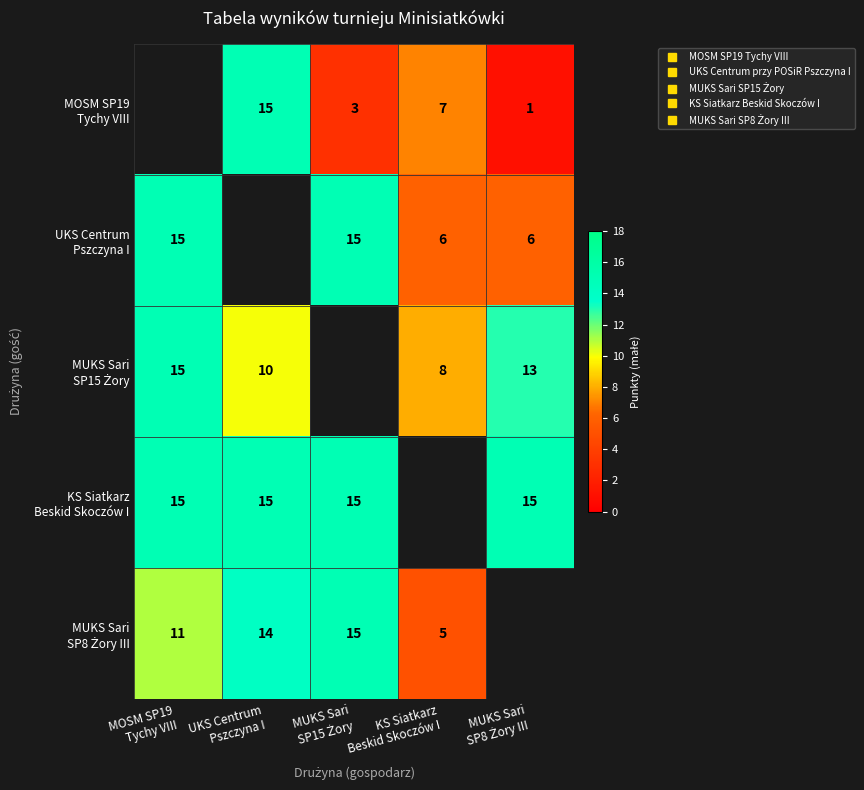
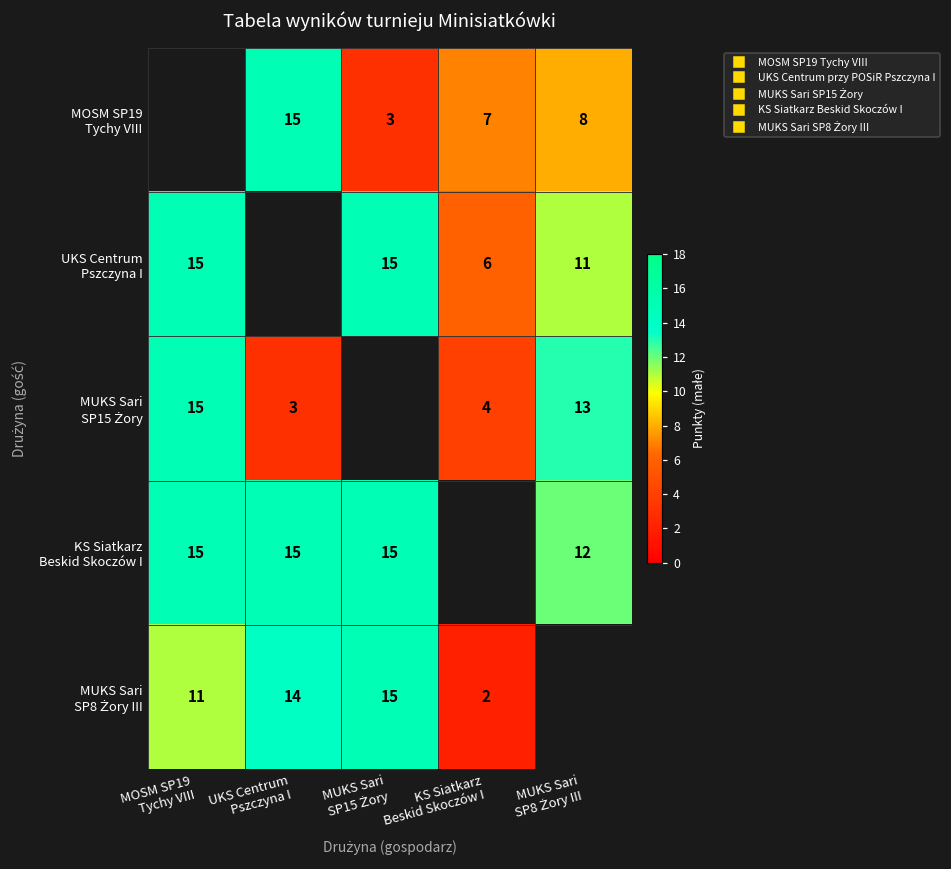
MOSM SP19 Tychy VIII, MUKS Sari SP8 Żory III: 1 -> 8
UKS Centrum Pszczyna I, MUKS Sari SP8 Żory III: 6 -> 11
MUKS Sari SP15 Żory, UKS Centrum Pszczyna I: 10 -> 3
MUKS Sari SP15 Żory, KS Siatkarz Beskid Skoczów I: 8 -> 4
KS Siatkarz Beskid Skoczów I, MUKS Sari SP8 Żory III: 15 -> 12
MUKS Sari SP8 Żory III, KS Siatkarz Beskid Skoczów I: 5 -> 2
